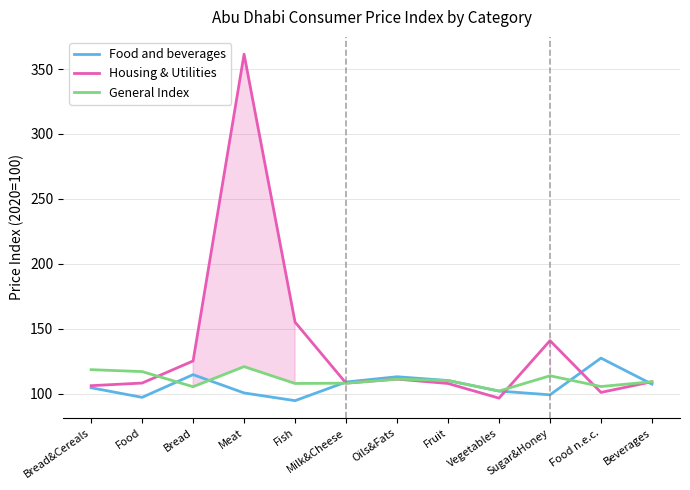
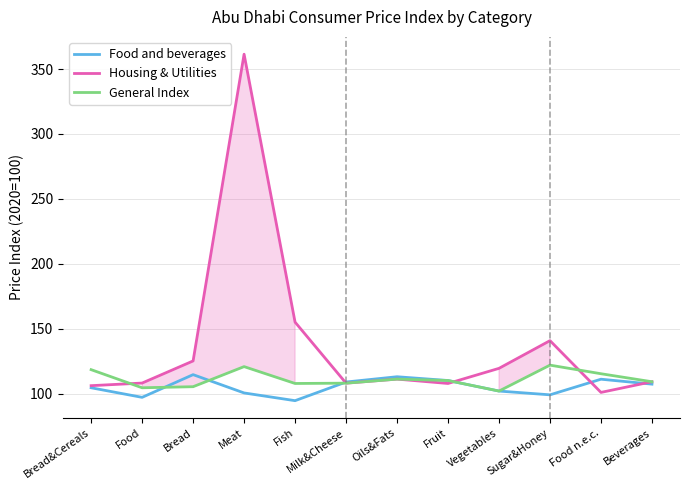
General Index, Food: 117 -> 105
Housing & Utilities, Vegetables: 97 -> 120
General Index, Sugar&Honey: 114 -> 122
Food and beverages, Food n.e.c.: 127 -> 111
General Index, Food n.e.c.: 106 -> 115
